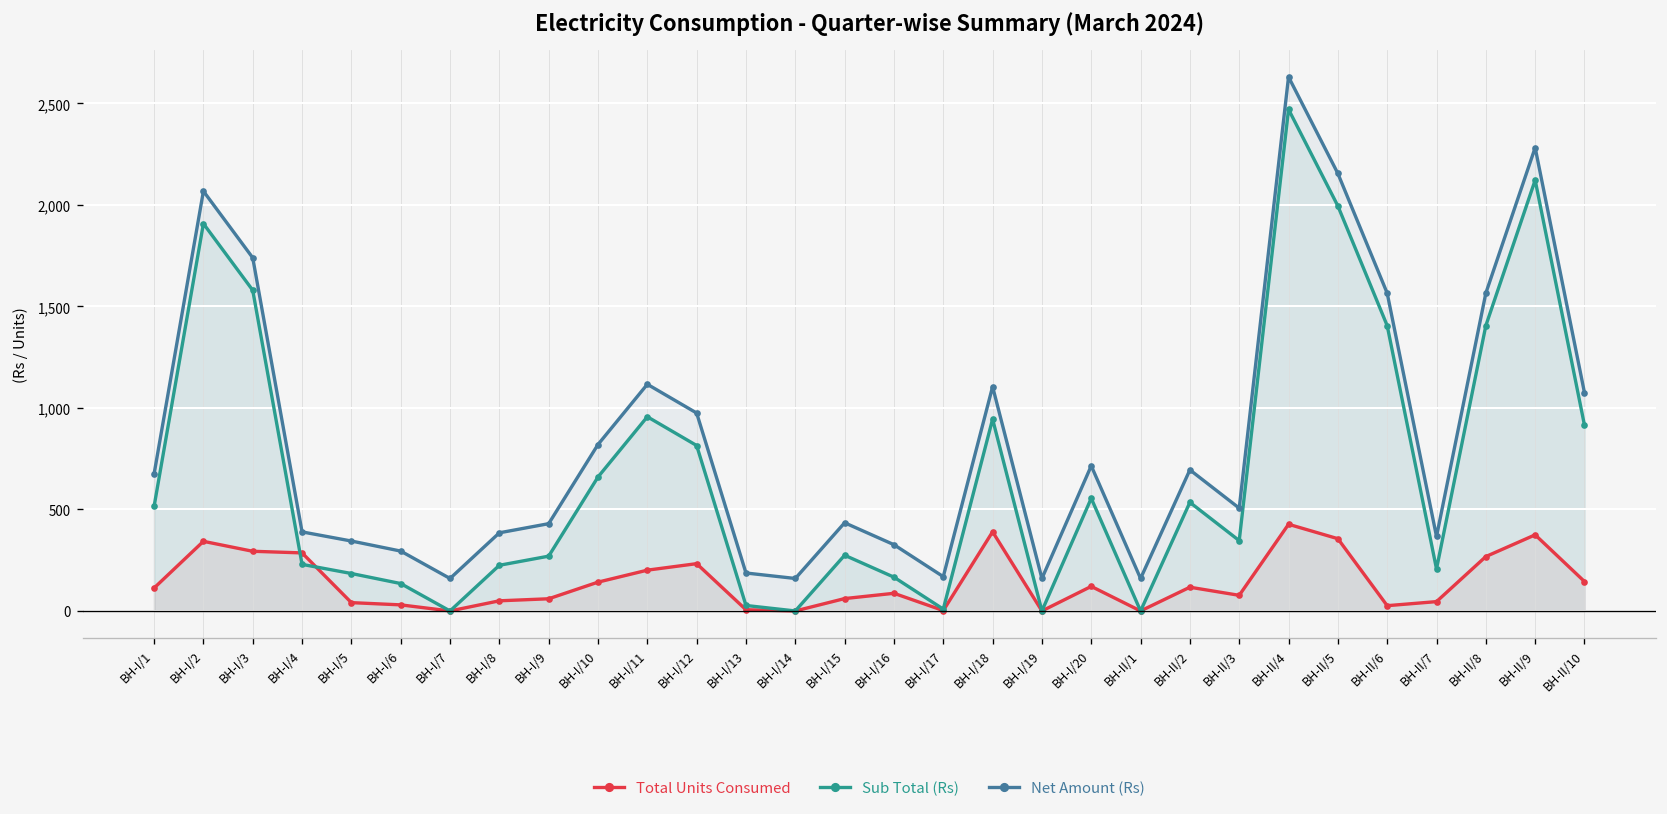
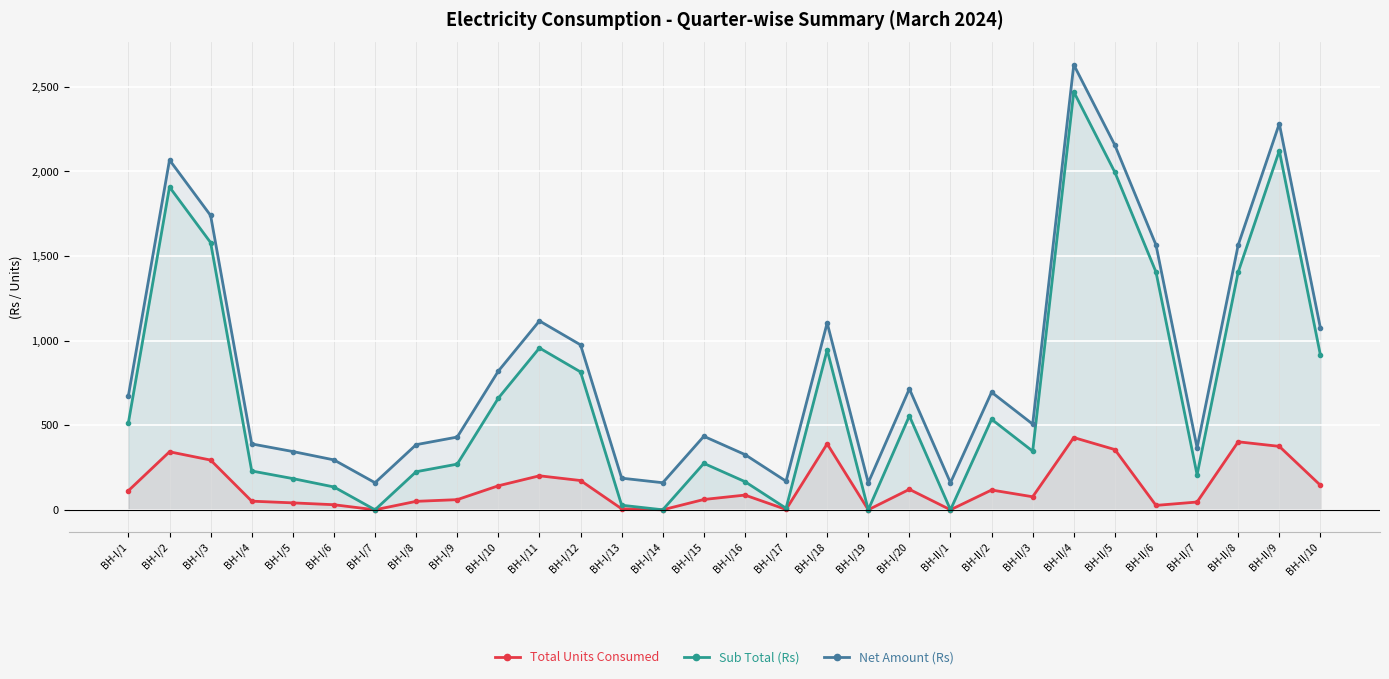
Total Units Consumed, BH-I/4: 290 -> 50
Total Units Consumed, BH-I/12: 230 -> 170
Total Units Consumed, BH-II/8: 270 -> 400
